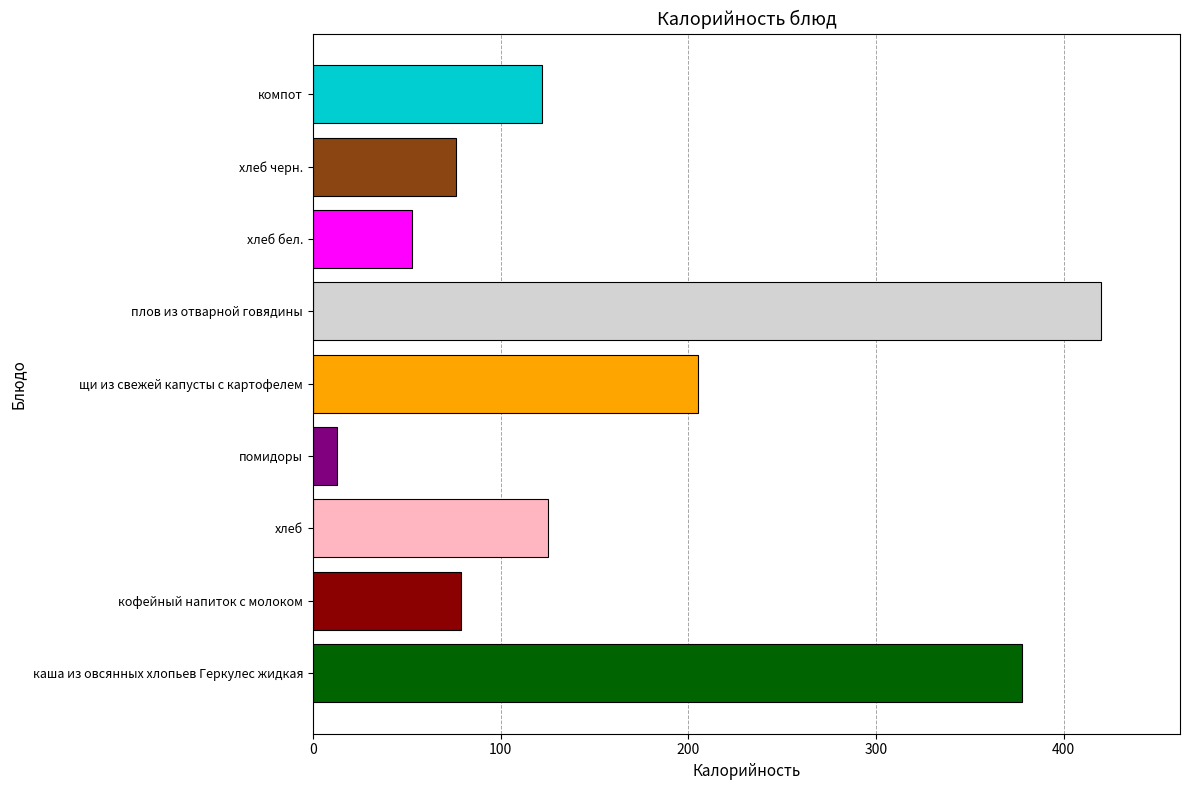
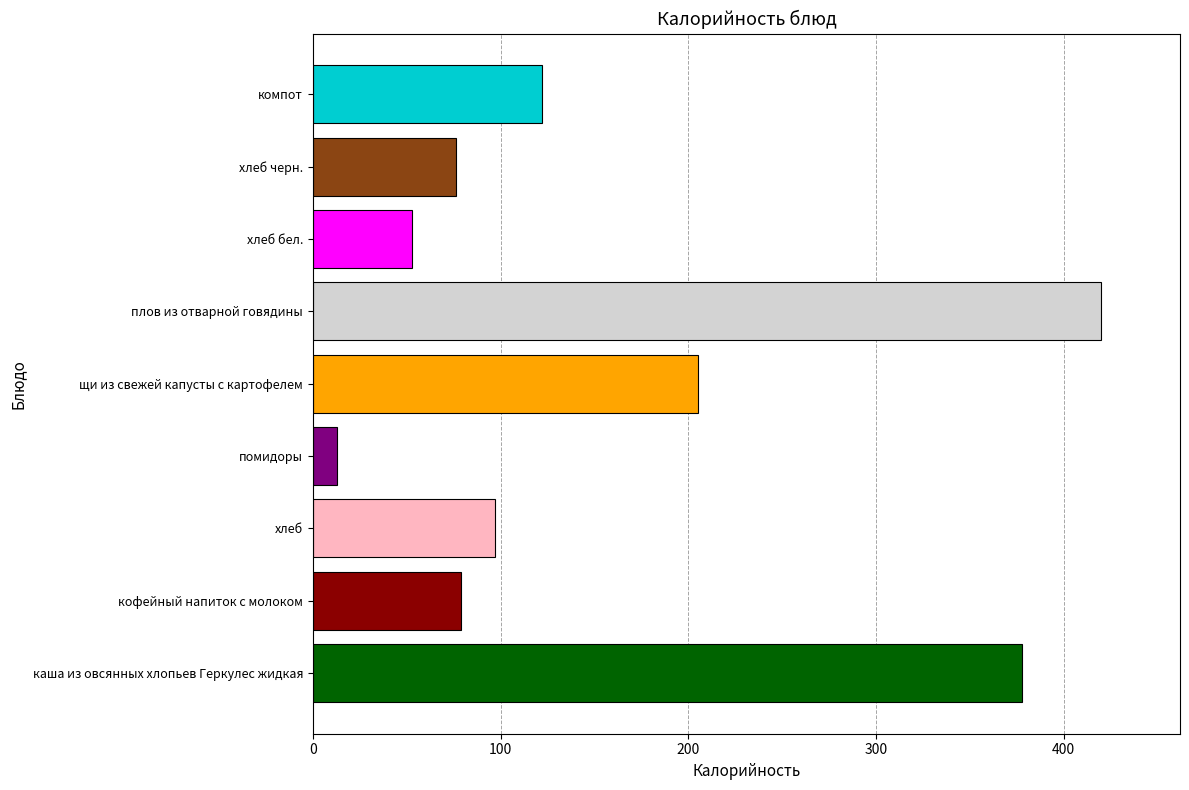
хлеб: 125 -> 97
